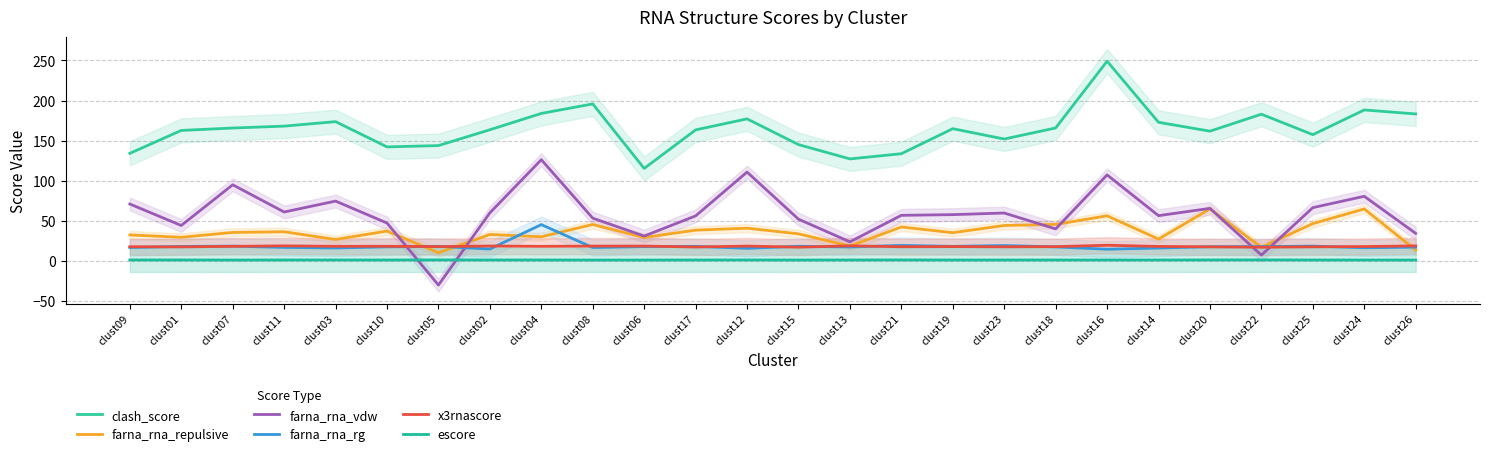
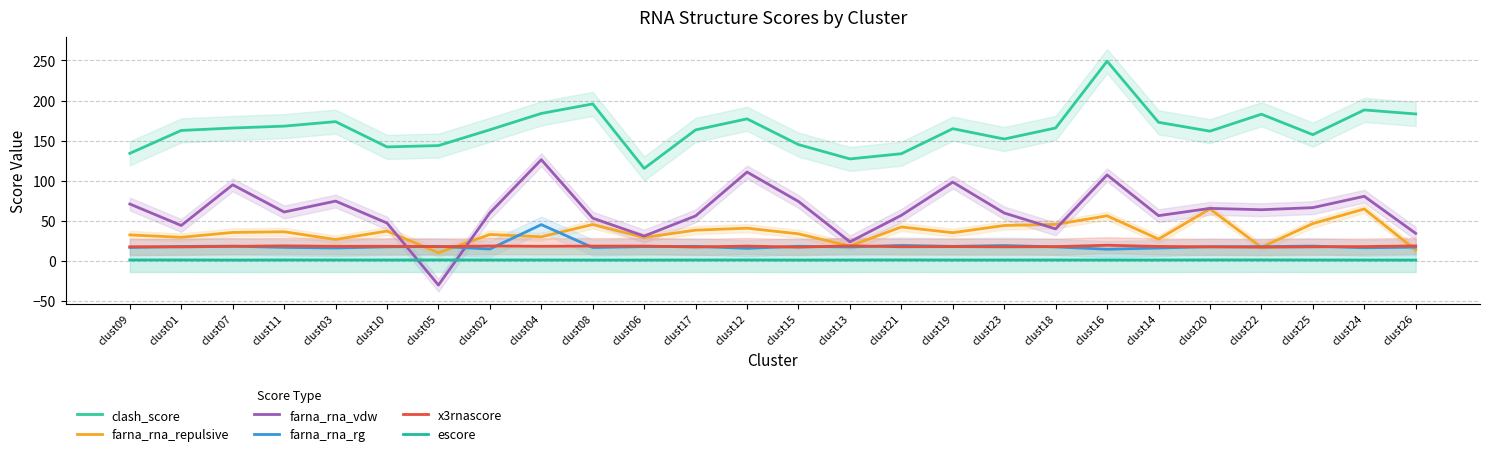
farna_rna_vdw, clust15: 50 -> 70
farna_rna_vdw, clust19: 60 -> 100
farna_rna_vdw, clust22: 10 -> 60
